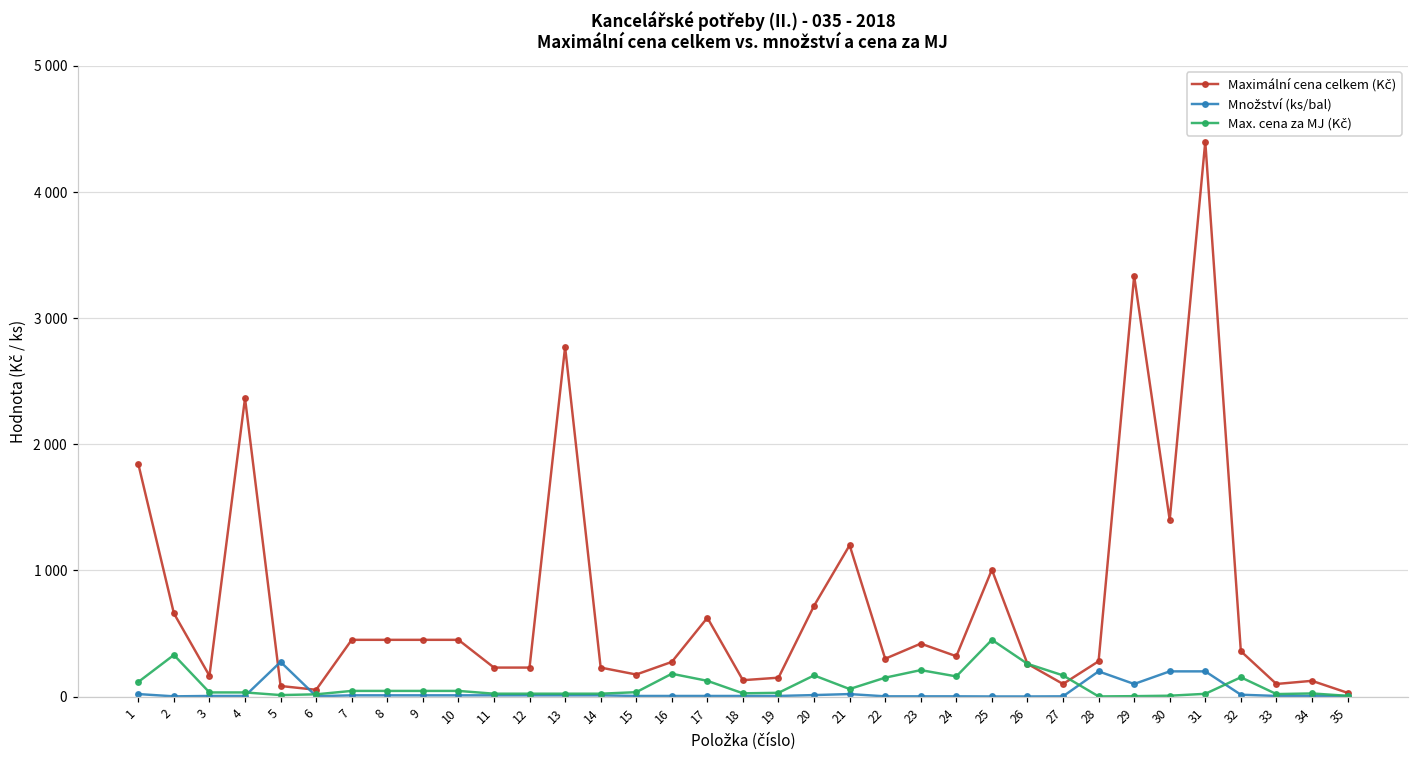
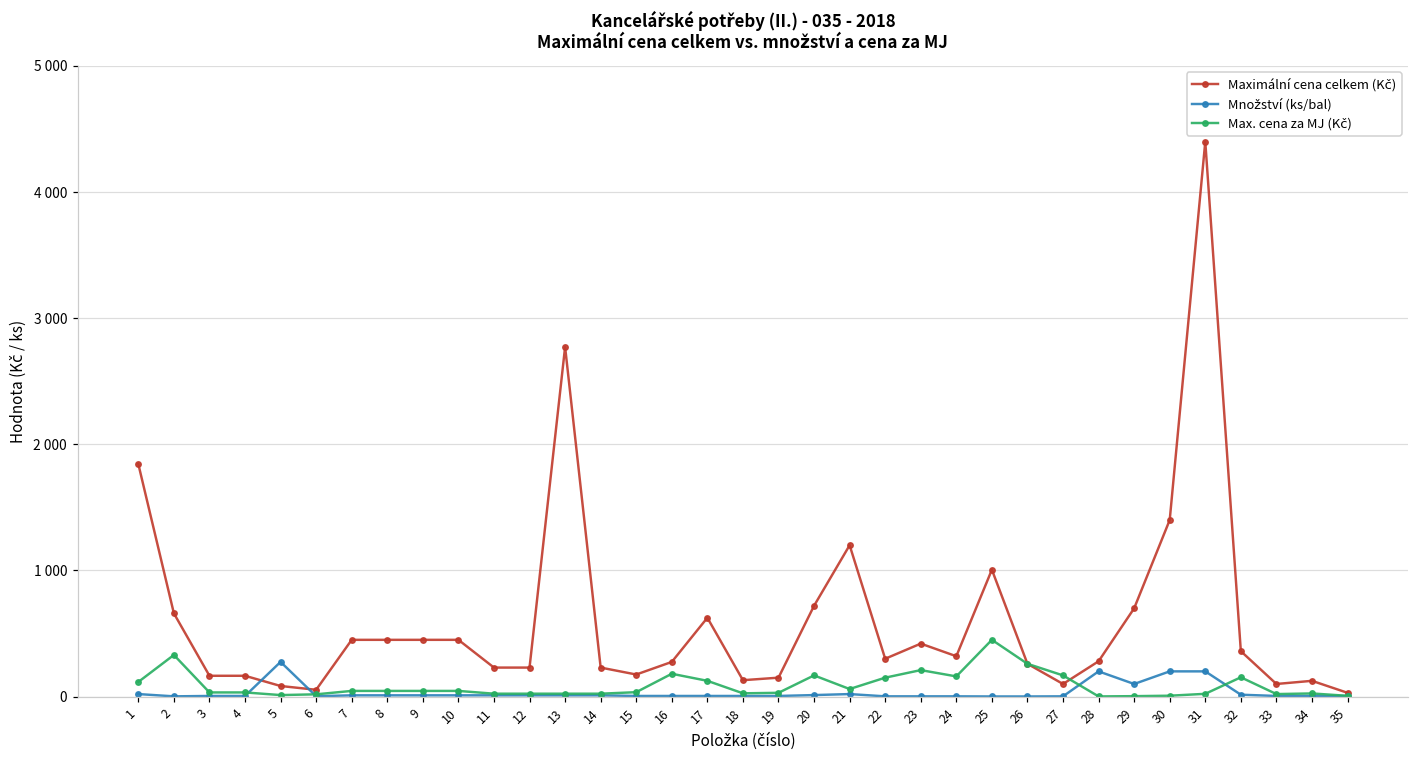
Maximální cena celkem (Kč), 4: 2370 -> 170
Maximální cena celkem (Kč), 29: 3340 -> 700
